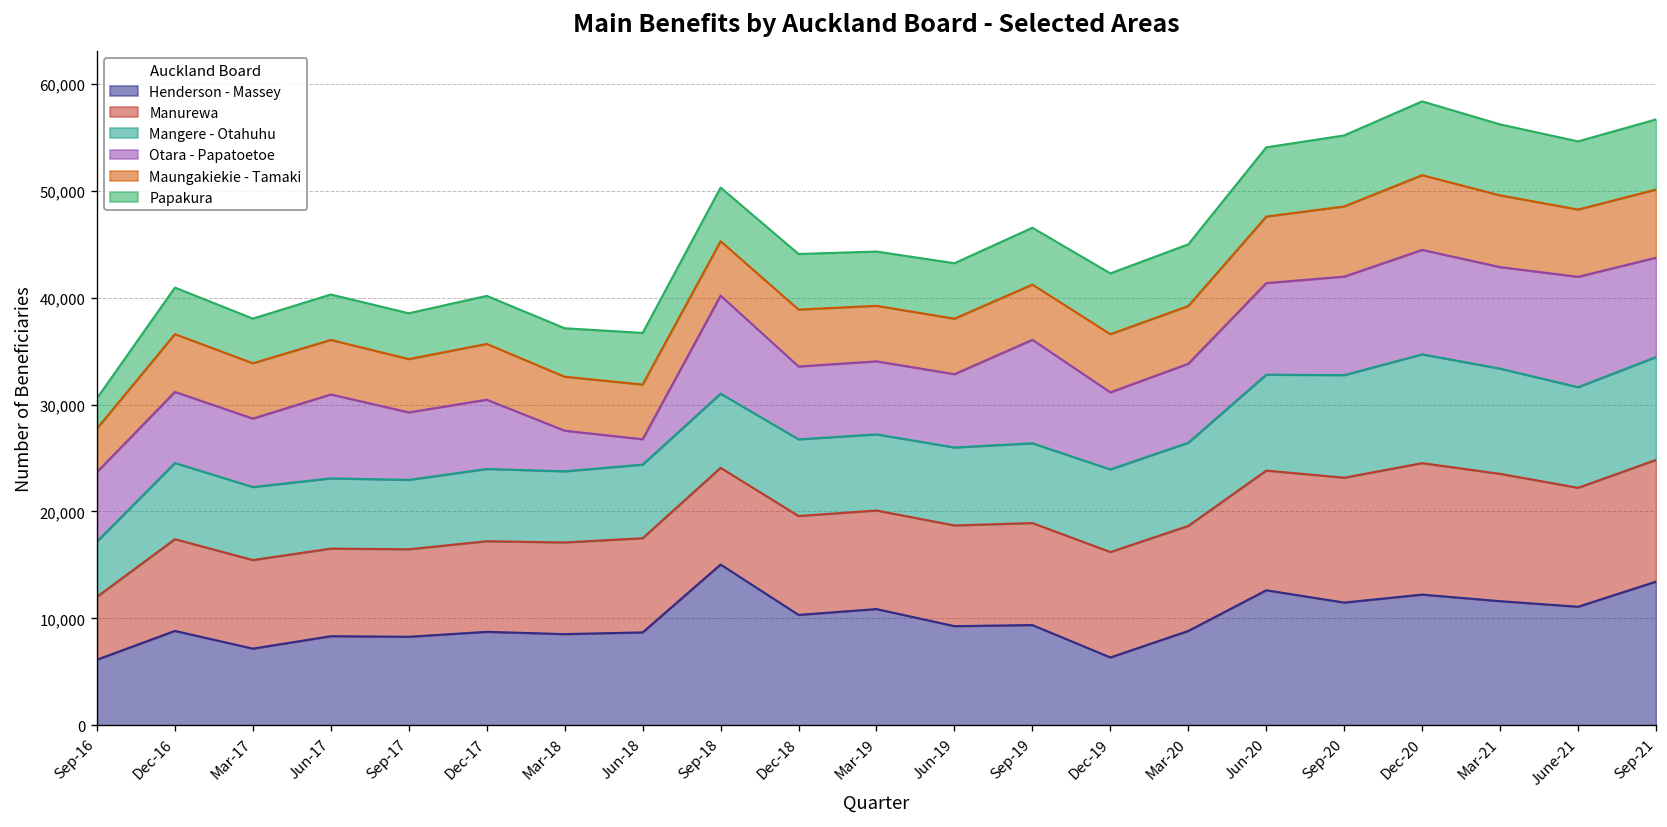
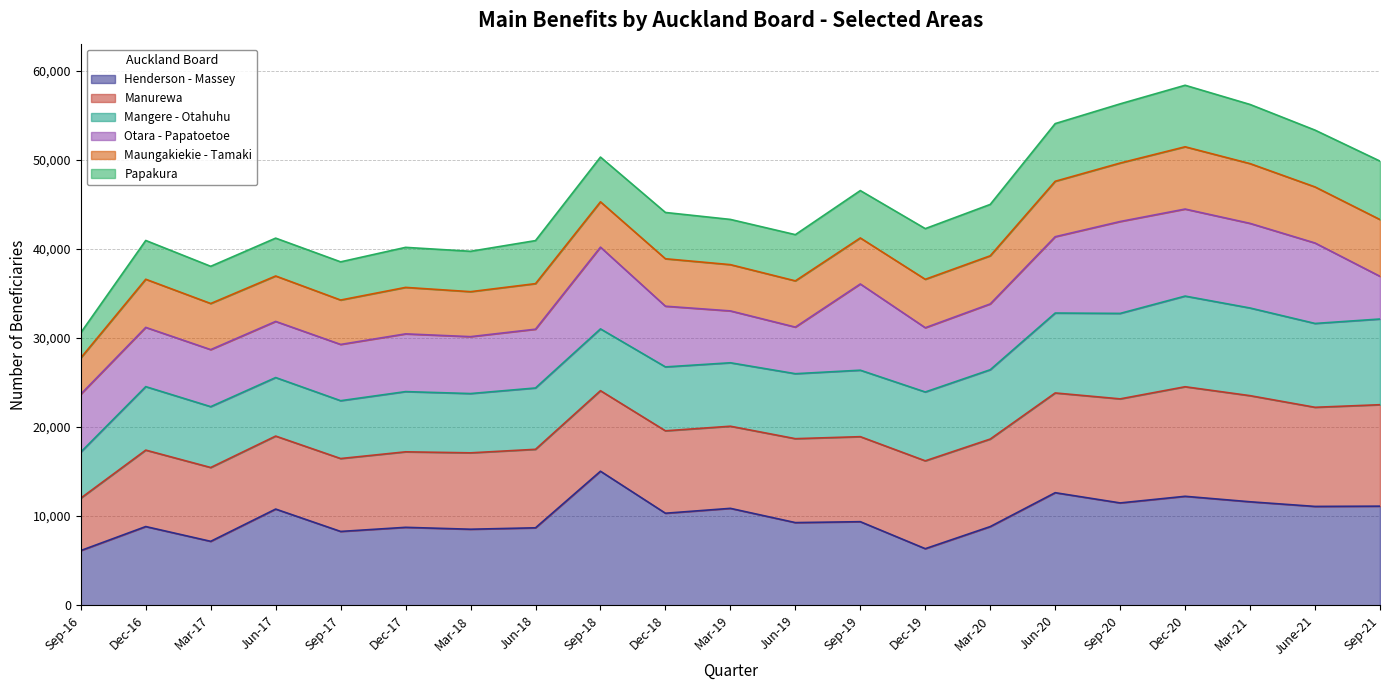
Henderson - Massey, Jun-17: 8,000 -> 11,000
Otara - Papatoetoe, Jun-17: 8,000 -> 6,000
Otara - Papatoetoe, Mar-18: 4,000 -> 6,000
Otara - Papatoetoe, Jun-18: 2,000 -> 7,000
Otara - Papatoetoe, Mar-19: 7,000 -> 6,000
Otara - Papatoetoe, Jun-19: 7,000 -> 5,000
Otara - Papatoetoe, Sep-20: 9,000 -> 10,000
Otara - Papatoetoe, June-21: 10,000 -> 9,000
Henderson - Massey, Sep-21: 13,000 -> 11,000
Otara - Papatoetoe, Sep-21: 9,000 -> 5,000
